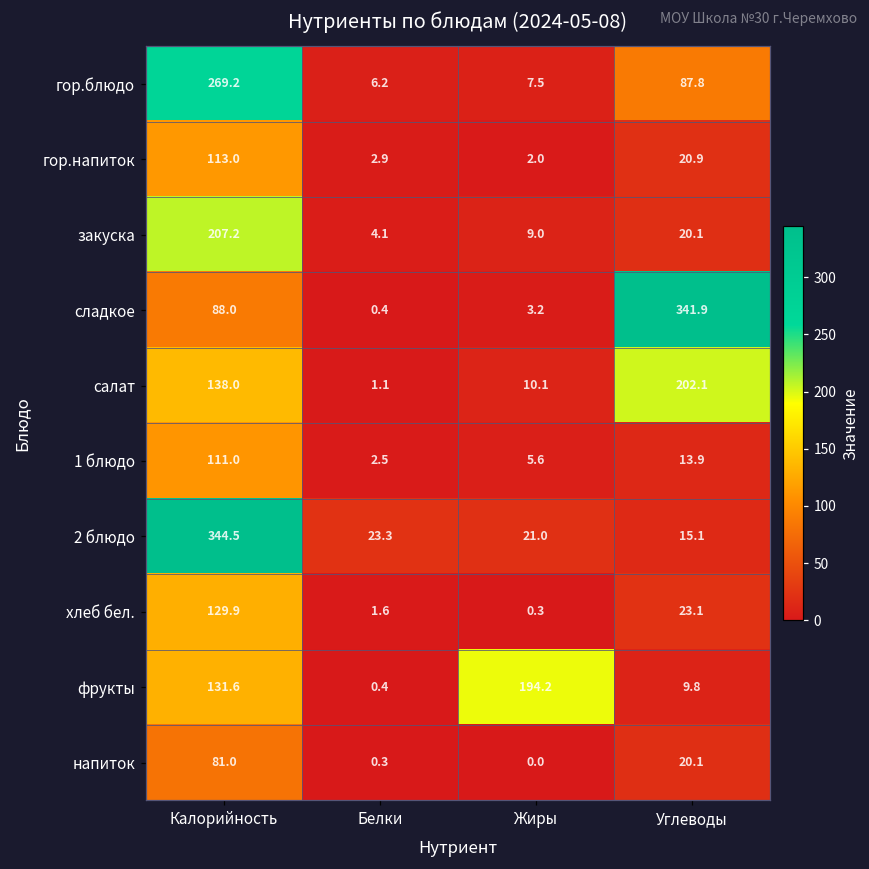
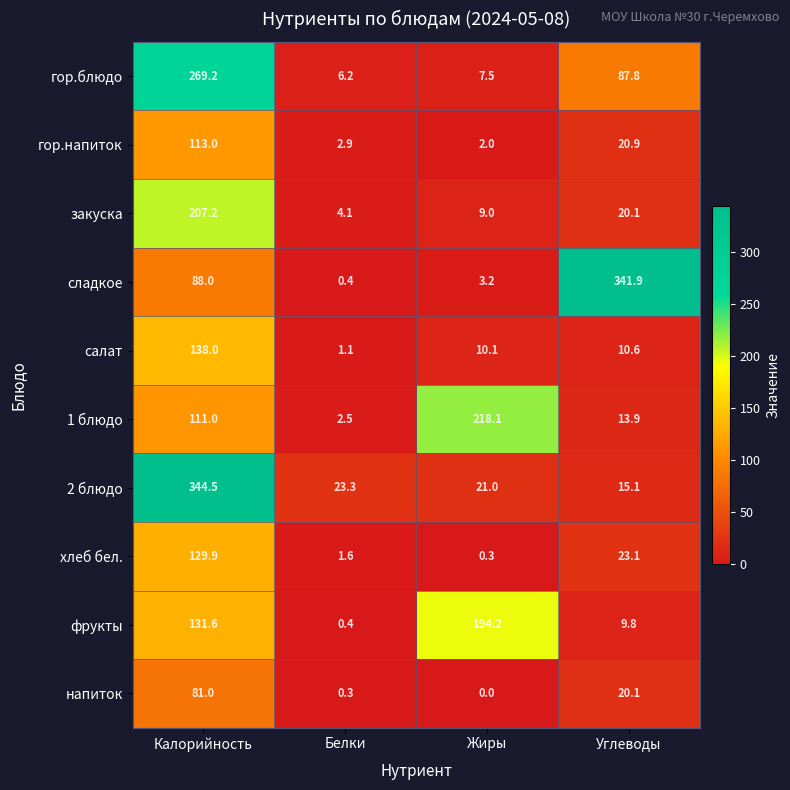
салат, Углеводы: 202.1 -> 10.6
1 блюдо, Жиры: 5.6 -> 218.1
